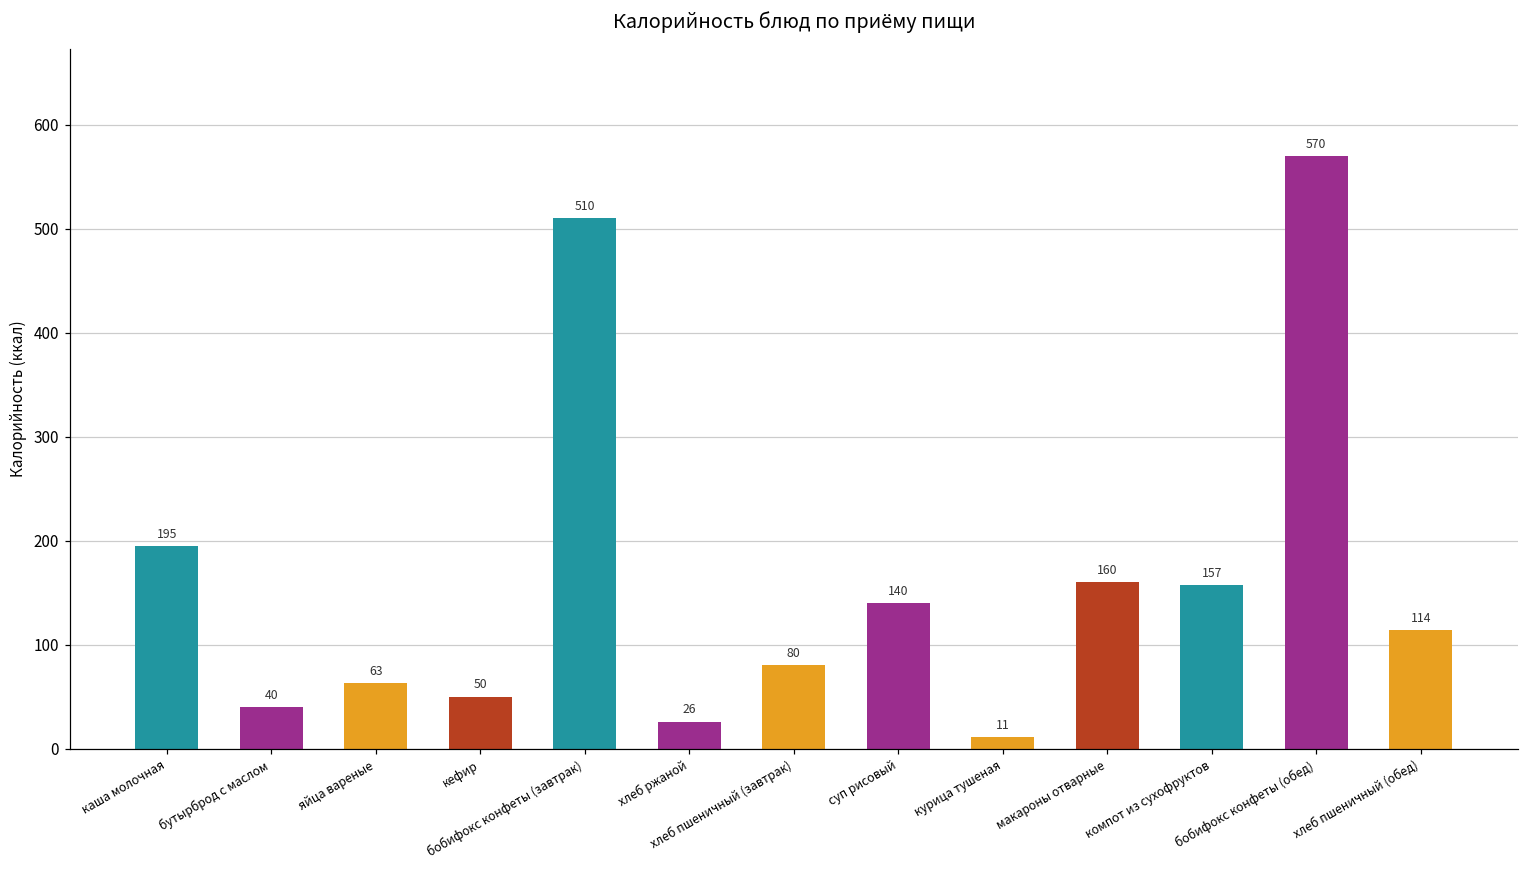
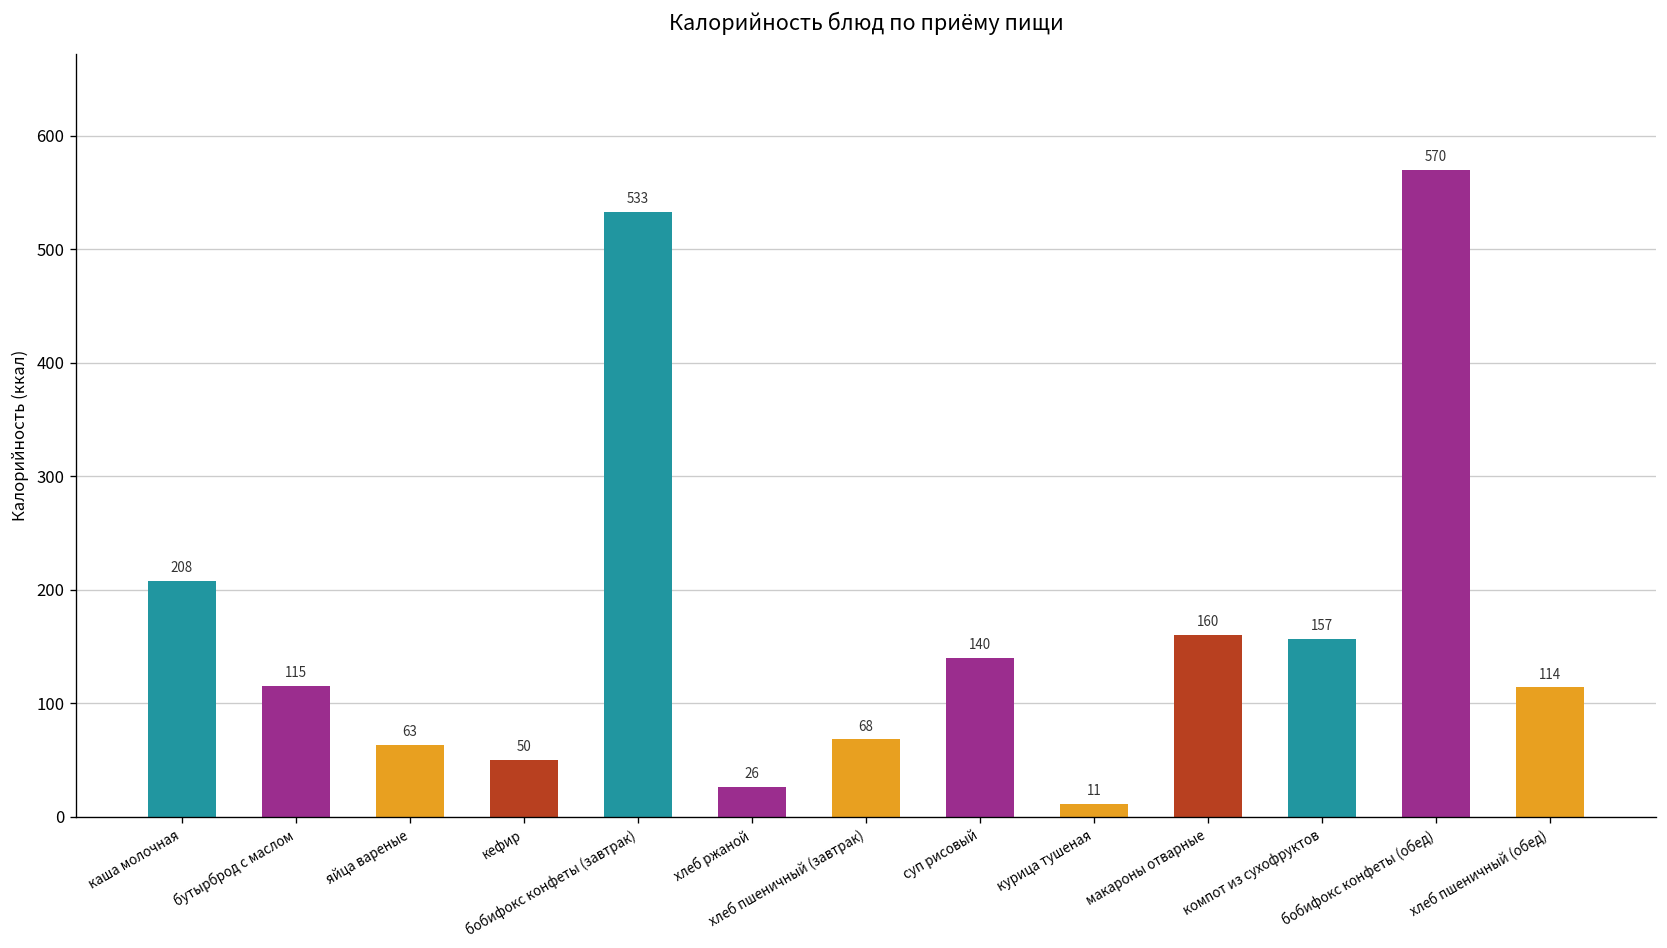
каша молочная: 195 -> 208
бутырброд с маслом: 40 -> 115
бобифокс конфеты (завтрак): 510 -> 533
хлеб пшеничный (завтрак): 80 -> 68
